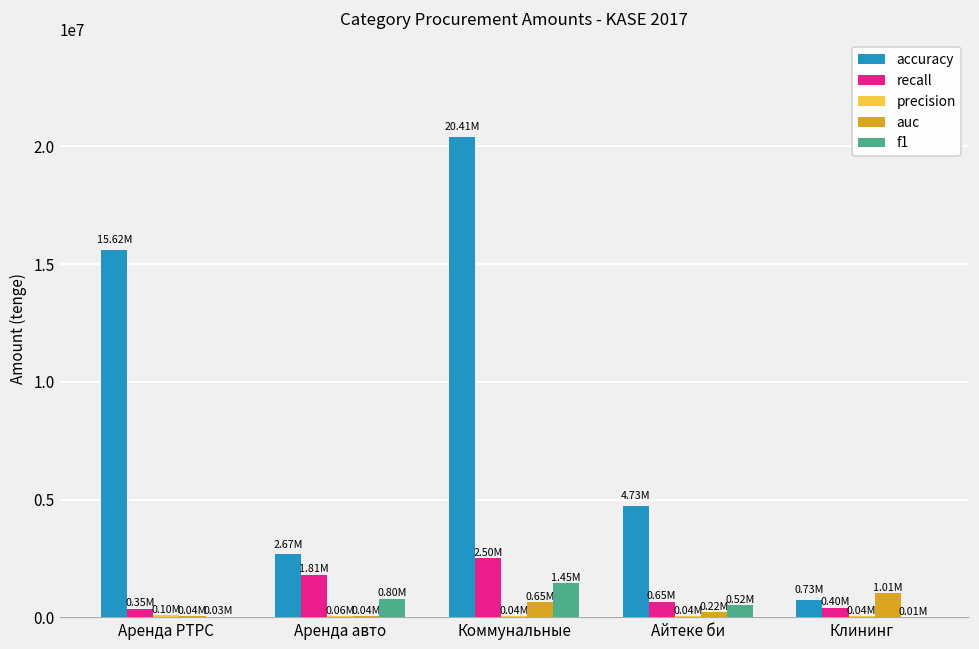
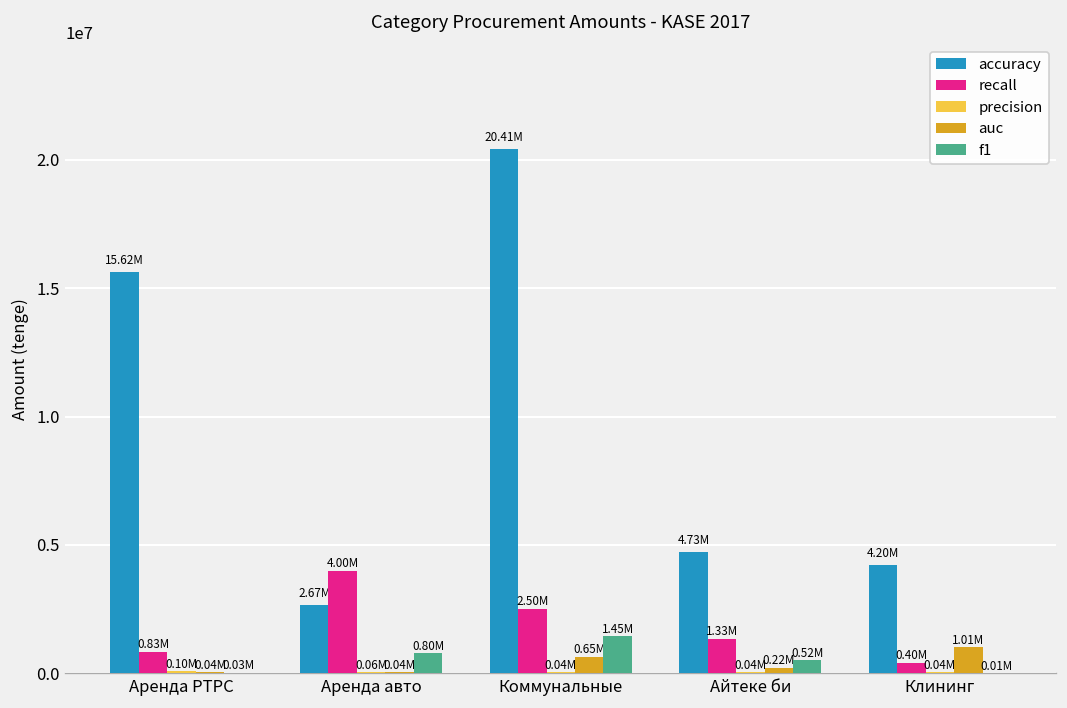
recall, Аренда РТРС: 0.35M -> 0.83M
recall, Аренда авто: 1.81M -> 4.00M
recall, Айтеке би: 0.65M -> 1.33M
accuracy, Клининг: 0.73M -> 4.20M
